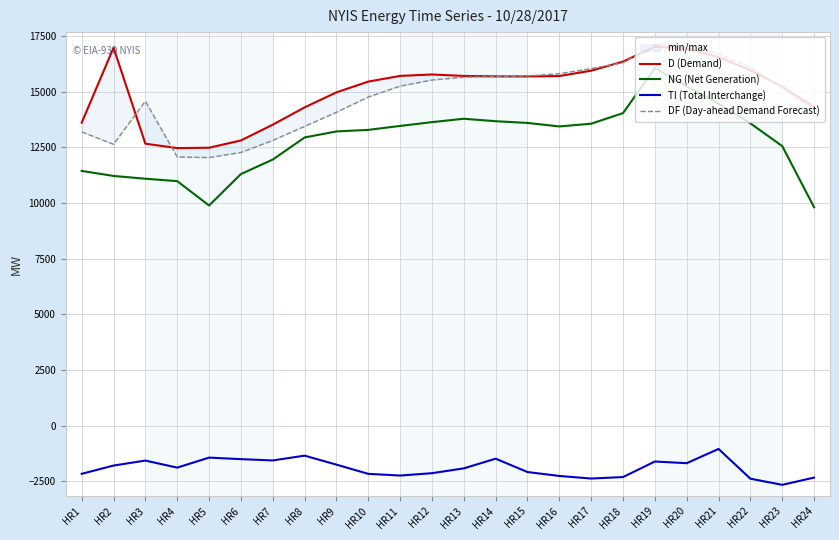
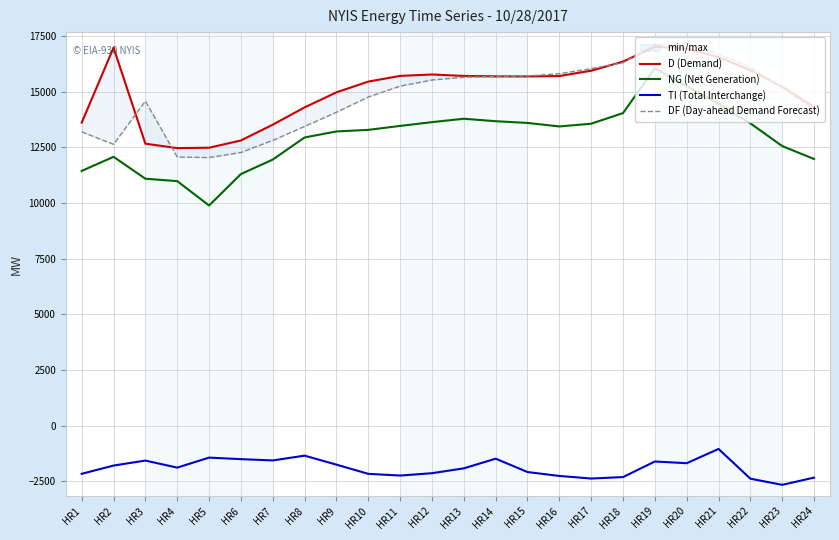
NG (Net Generation), HR2: 11200 -> 12100
NG (Net Generation), HR24: 9800 -> 12000
